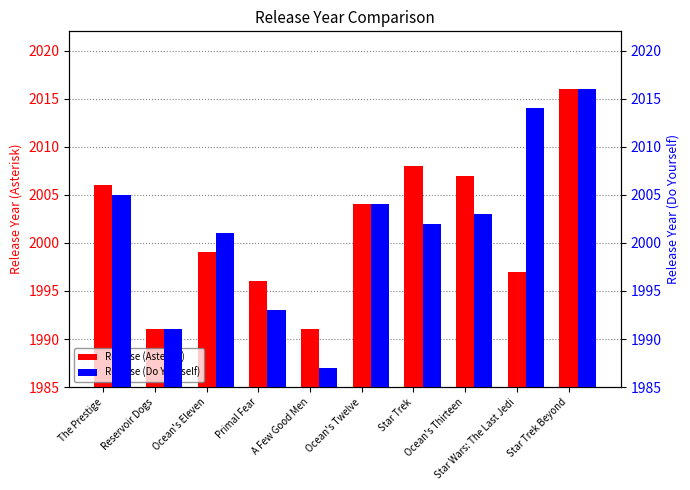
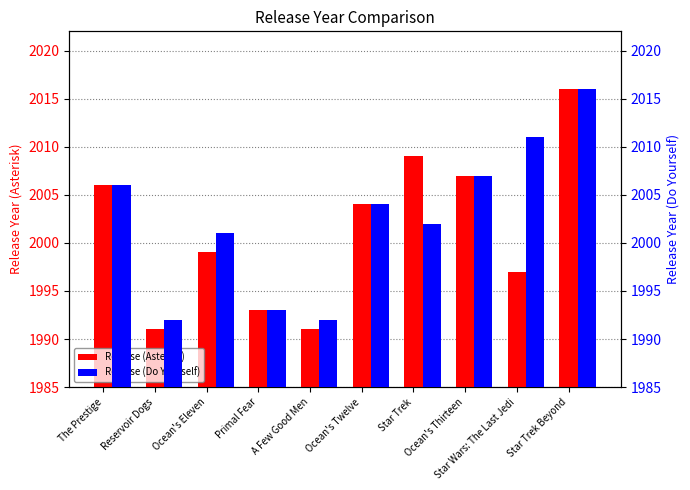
Release (Asterisk), Primal Fear: 1996 -> 1993
Release (Asterisk), Star Trek: 2008 -> 2009
Release (Do Yourself), The Prestige: 2005 -> 2006
Release (Do Yourself), Reservoir Dogs: 1991 -> 1992
Release (Do Yourself), A Few Good Men: 1987 -> 1992
Release (Do Yourself), Ocean's Thirteen: 2003 -> 2007
Release (Do Yourself), Star Wars: The Last Jedi: 2014 -> 2011
